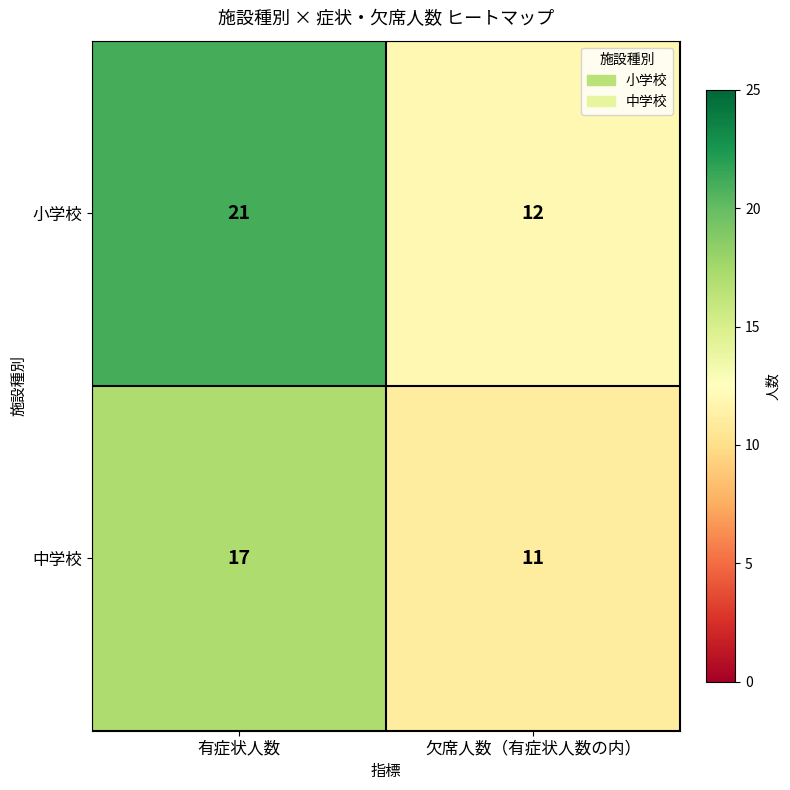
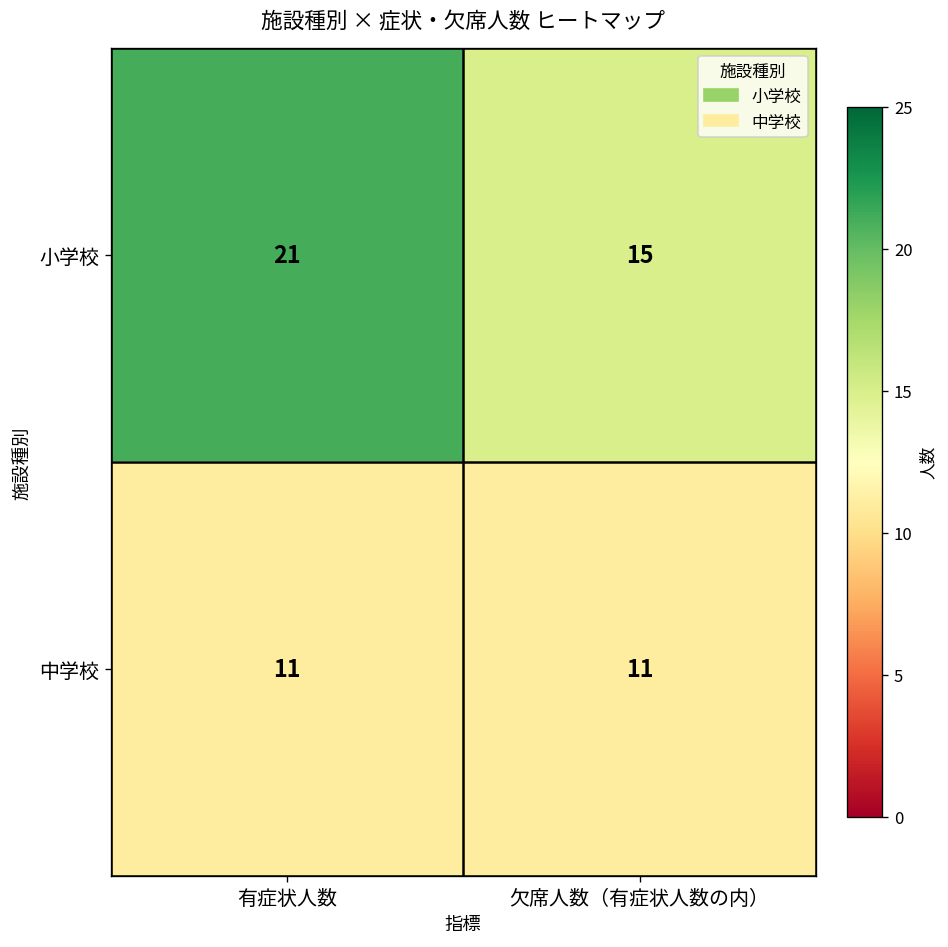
小学校, 欠席人数（有症状人数の内）: 12 -> 15
中学校, 有症状人数: 17 -> 11
